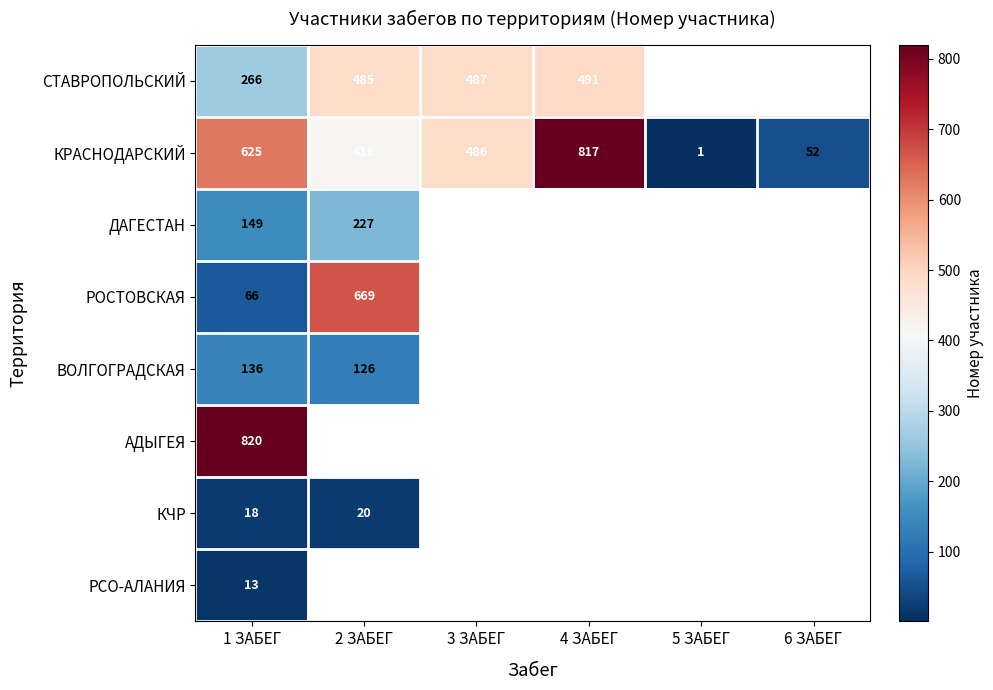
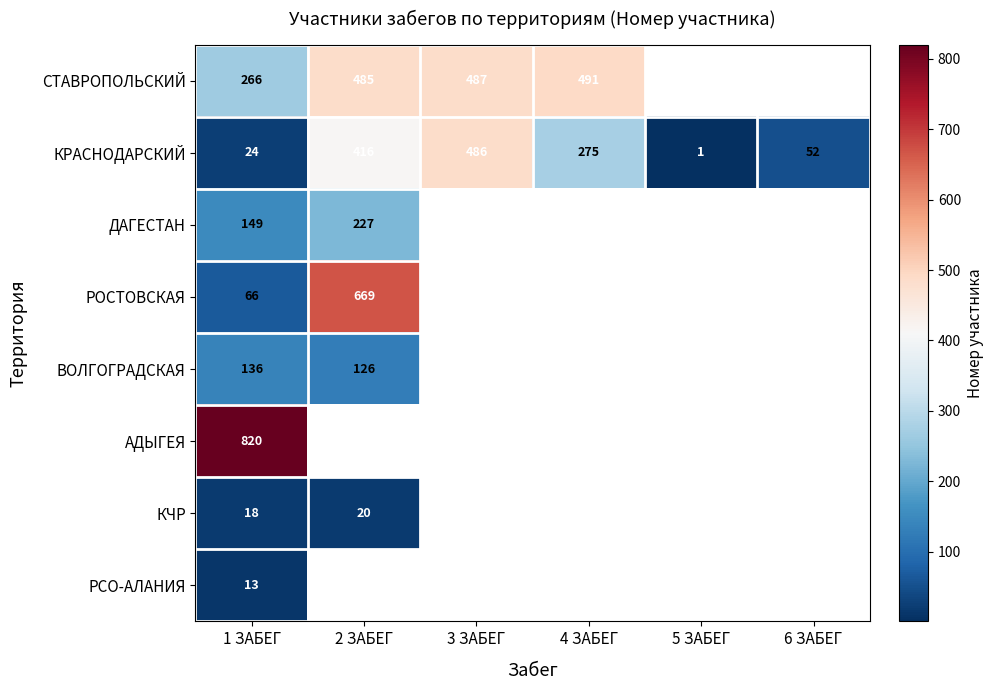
КРАСНОДАРСКИЙ, 1 ЗАБЕГ: 625 -> 24
КРАСНОДАРСКИЙ, 4 ЗАБЕГ: 817 -> 275
